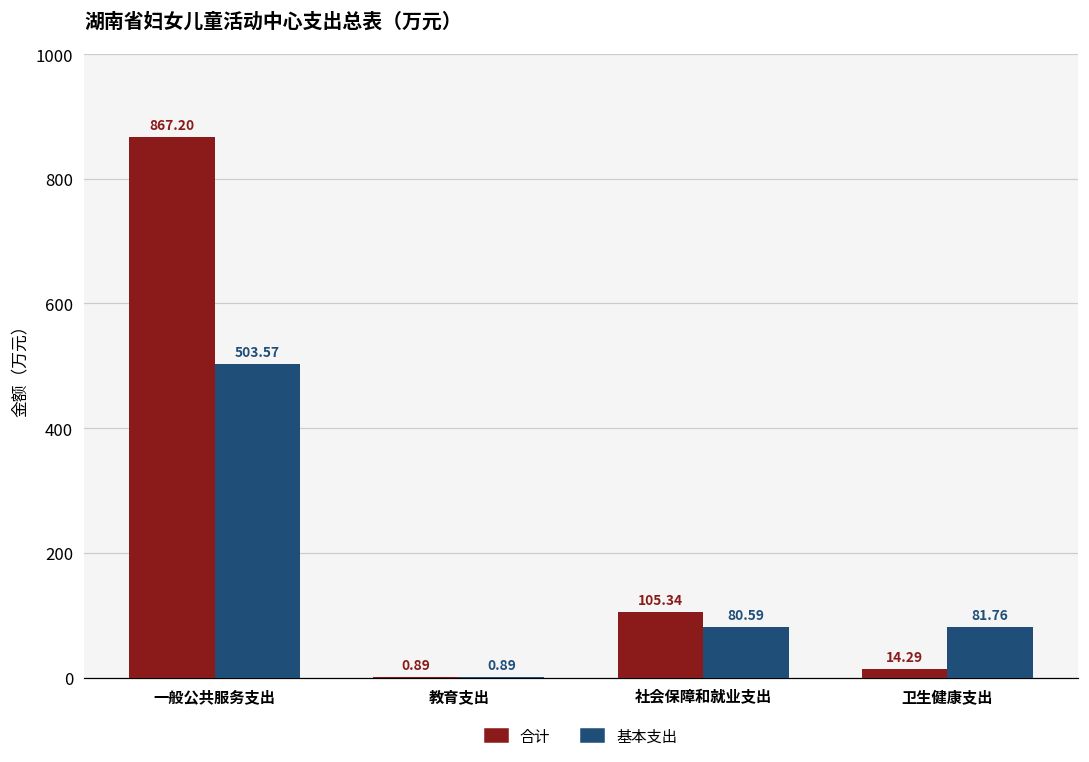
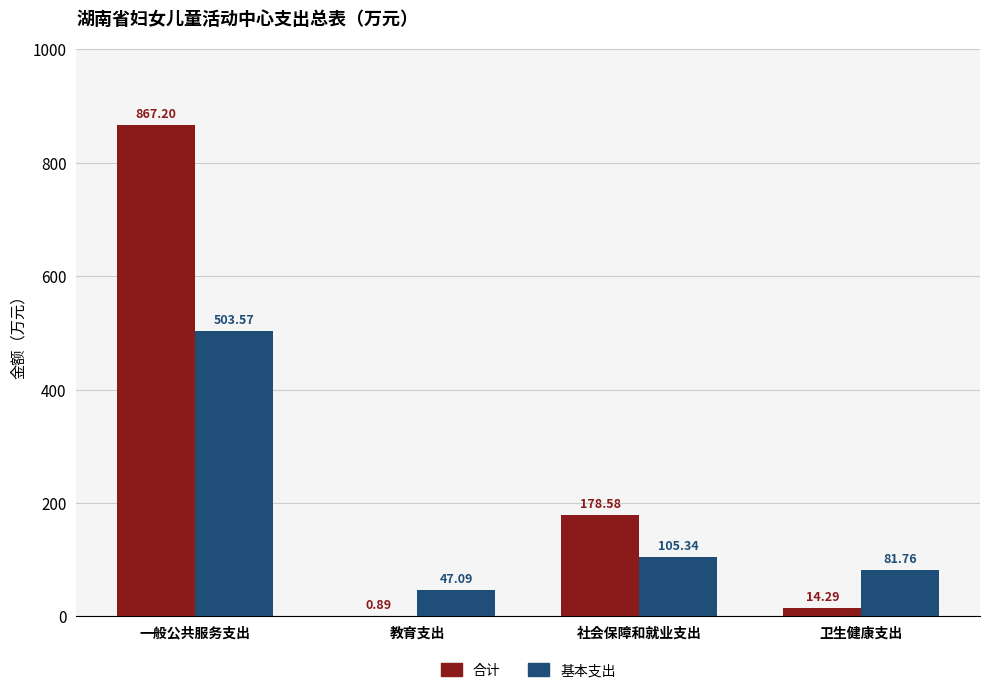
基本支出, 教育支出: 0.89 -> 47.09
合计, 社会保障和就业支出: 105.34 -> 178.58
基本支出, 社会保障和就业支出: 80.59 -> 105.34
